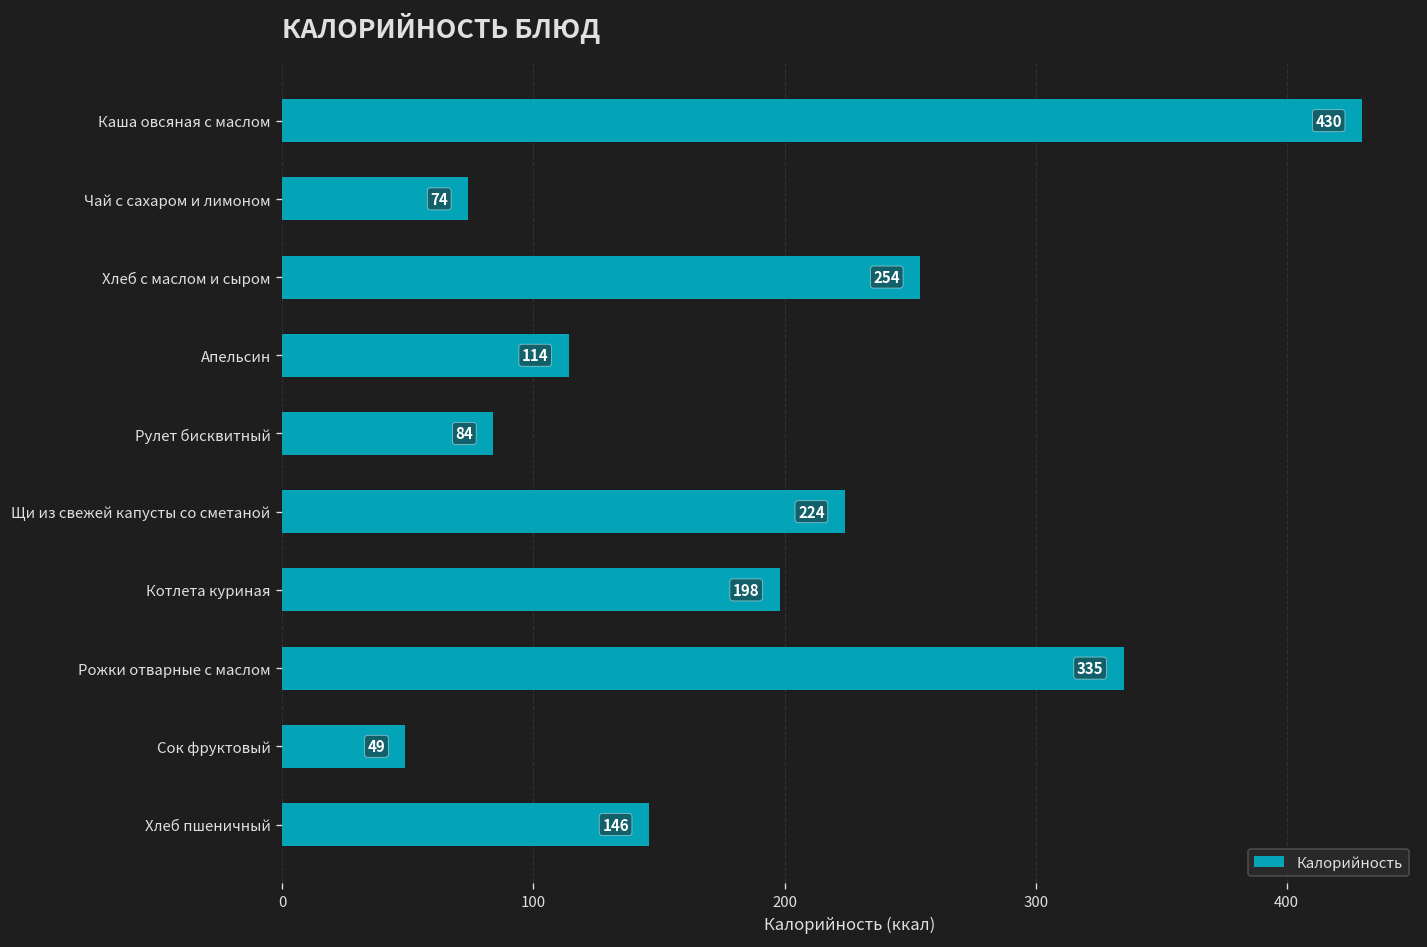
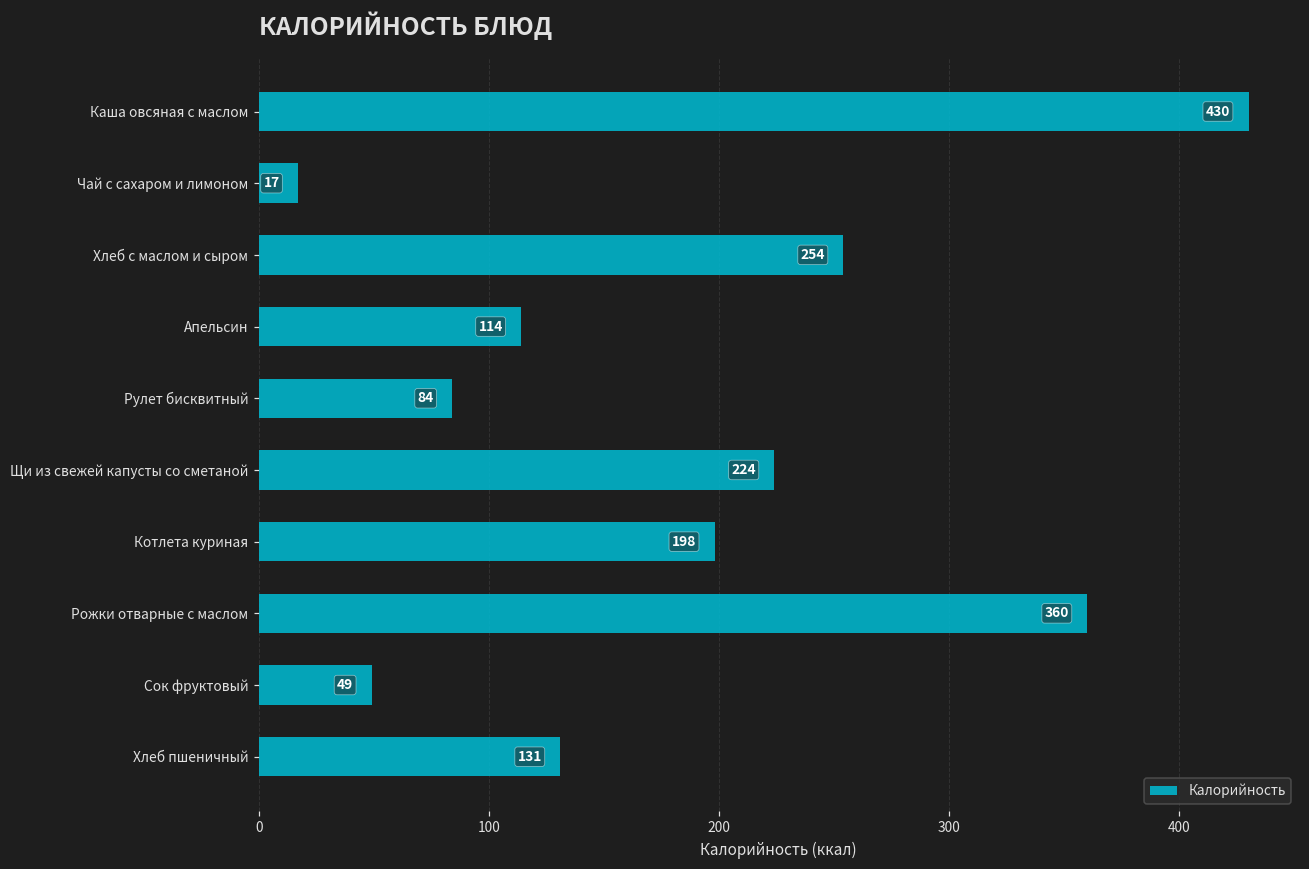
Чай с сахаром и лимоном: 74 -> 17
Рожки отварные с маслом: 335 -> 360
Хлеб пшеничный: 146 -> 131
